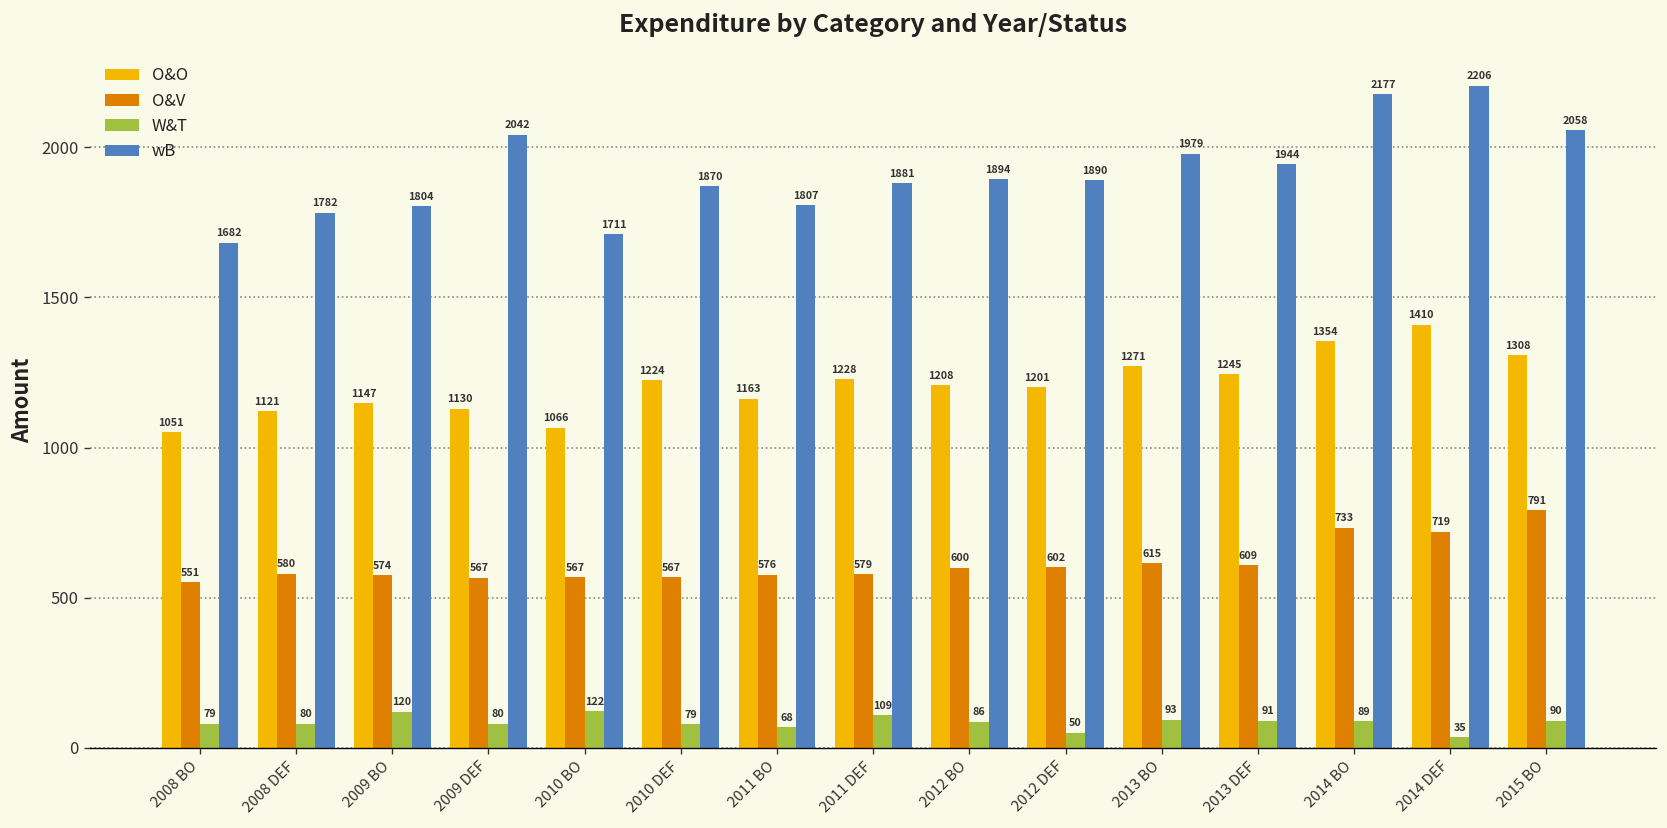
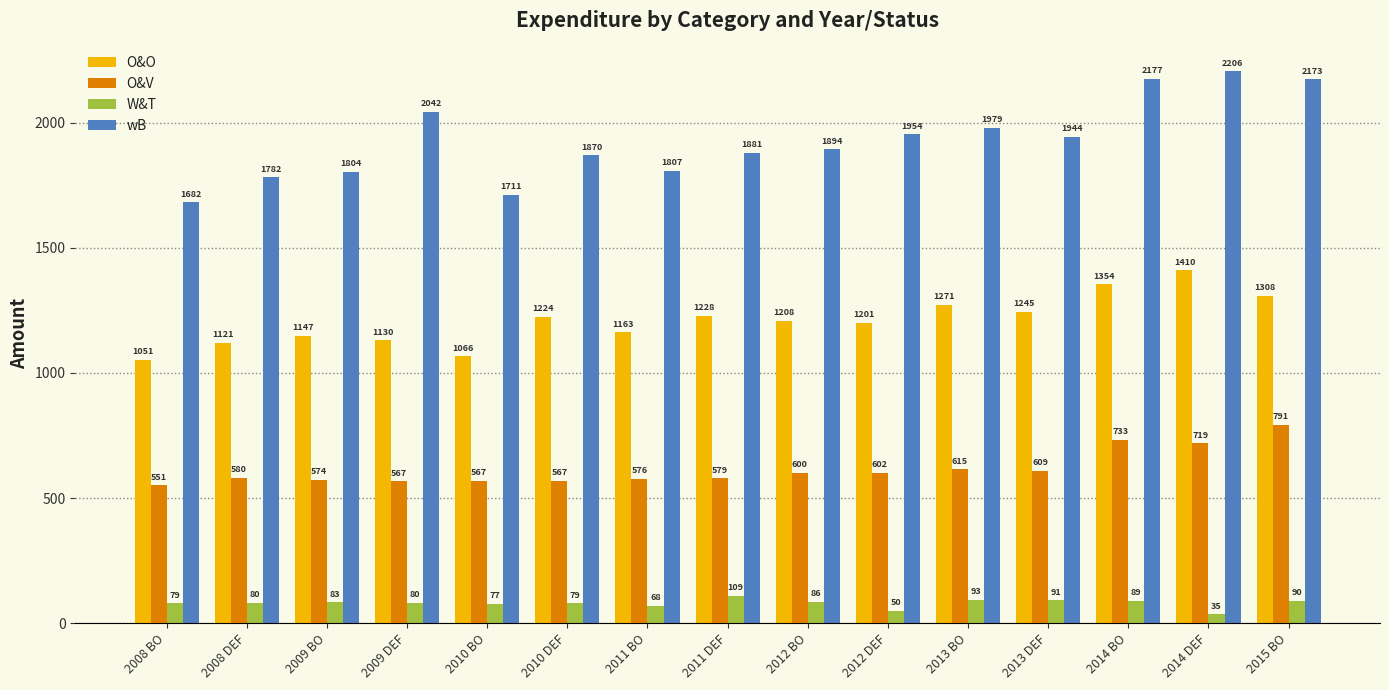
W&T, 2009 BO: 120 -> 83
W&T, 2010 BO: 122 -> 77
wB, 2012 DEF: 1890 -> 1954
wB, 2015 BO: 2058 -> 2173
